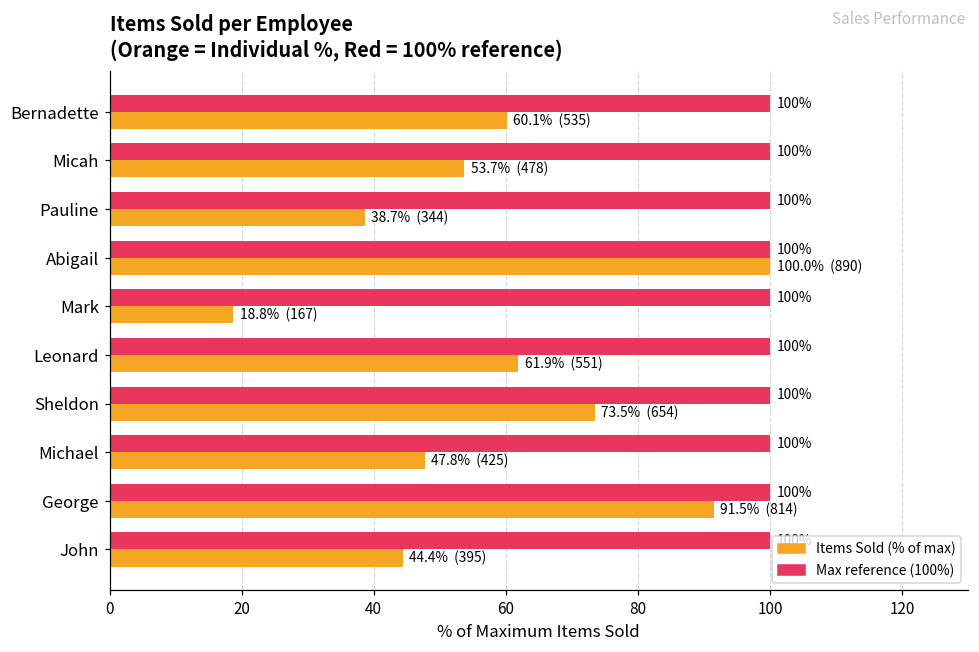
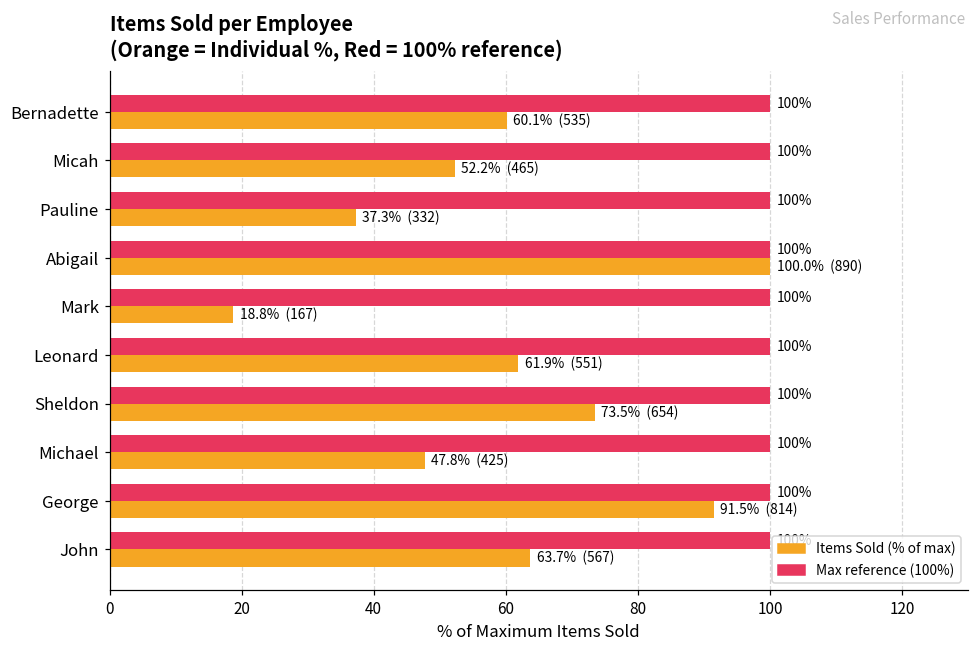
Items Sold (% of max), Micah: 53.7% (478) -> 52.2% (465)
Items Sold (% of max), Pauline: 38.7% (344) -> 37.3% (332)
Items Sold (% of max), John: 44.4% (395) -> 63.7% (567)
